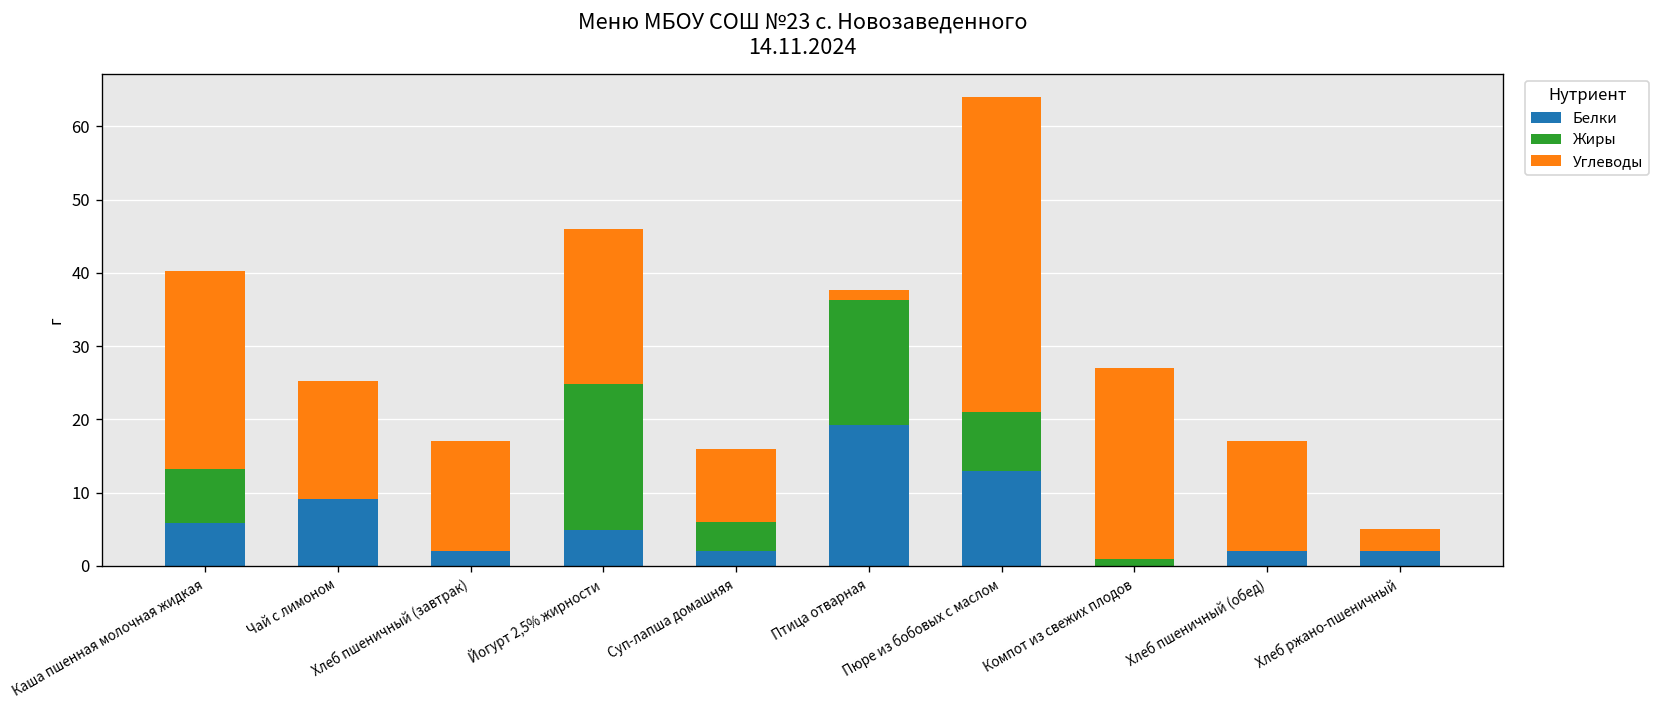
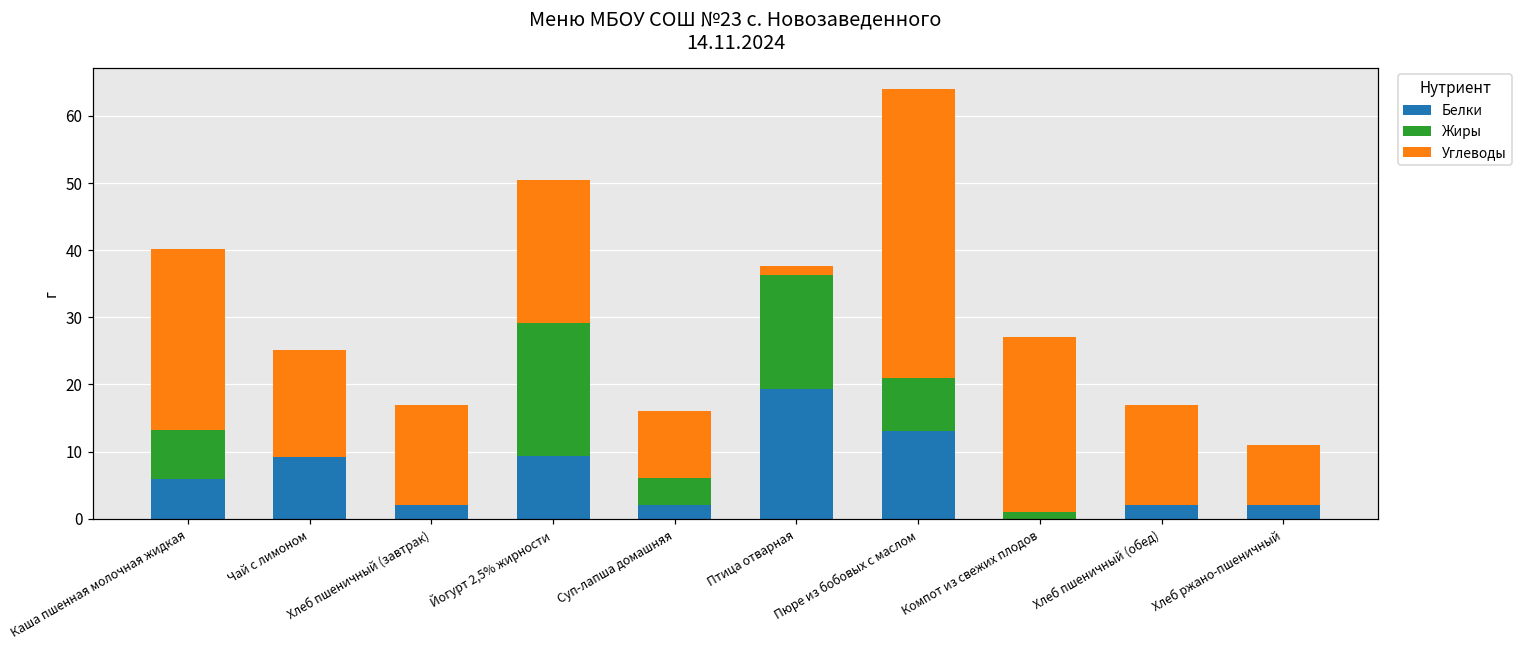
Белки, Йогурт 2,5% жирности: 5 -> 9
Углеводы, Хлеб ржано-пшеничный: 3 -> 9
